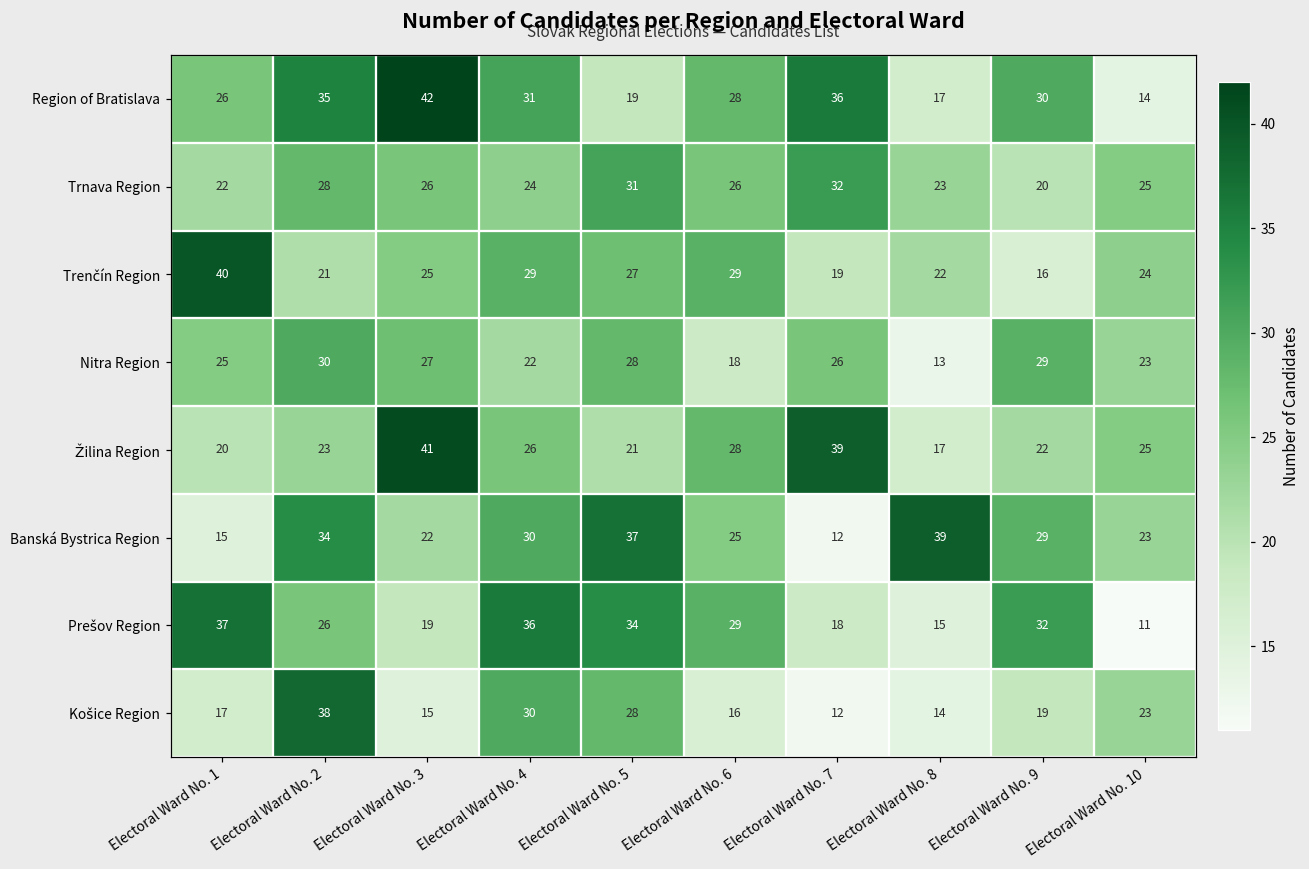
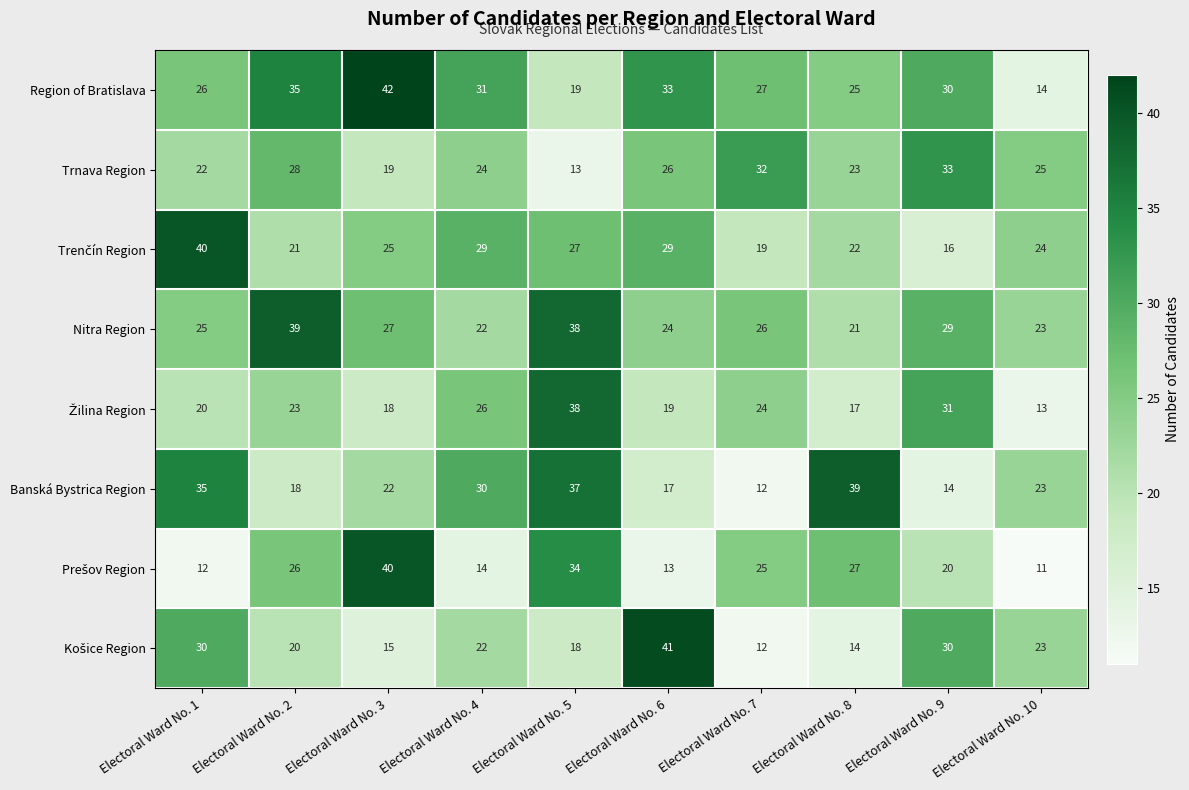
Region of Bratislava, Electoral Ward No. 6: 28 -> 33
Region of Bratislava, Electoral Ward No. 7: 36 -> 27
Region of Bratislava, Electoral Ward No. 8: 17 -> 25
Trnava Region, Electoral Ward No. 3: 26 -> 19
Trnava Region, Electoral Ward No. 5: 31 -> 13
Trnava Region, Electoral Ward No. 9: 20 -> 33
Nitra Region, Electoral Ward No. 2: 30 -> 39
Nitra Region, Electoral Ward No. 5: 28 -> 38
Nitra Region, Electoral Ward No. 6: 18 -> 24
Nitra Region, Electoral Ward No. 8: 13 -> 21
Žilina Region, Electoral Ward No. 3: 41 -> 18
Žilina Region, Electoral Ward No. 5: 21 -> 38
Žilina Region, Electoral Ward No. 6: 28 -> 19
Žilina Region, Electoral Ward No. 7: 39 -> 24
Žilina Region, Electoral Ward No. 9: 22 -> 31
Žilina Region, Electoral Ward No. 10: 25 -> 13
Banská Bystrica Region, Electoral Ward No. 1: 15 -> 35
Banská Bystrica Region, Electoral Ward No. 2: 34 -> 18
Banská Bystrica Region, Electoral Ward No. 6: 25 -> 17
Banská Bystrica Region, Electoral Ward No. 9: 29 -> 14
Prešov Region, Electoral Ward No. 1: 37 -> 12
Prešov Region, Electoral Ward No. 3: 19 -> 40
Prešov Region, Electoral Ward No. 4: 36 -> 14
Prešov Region, Electoral Ward No. 6: 29 -> 13
Prešov Region, Electoral Ward No. 7: 18 -> 25
Prešov Region, Electoral Ward No. 8: 15 -> 27
Prešov Region, Electoral Ward No. 9: 32 -> 20
Košice Region, Electoral Ward No. 1: 17 -> 30
Košice Region, Electoral Ward No. 2: 38 -> 20
Košice Region, Electoral Ward No. 4: 30 -> 22
Košice Region, Electoral Ward No. 5: 28 -> 18
Košice Region, Electoral Ward No. 6: 16 -> 41
Košice Region, Electoral Ward No. 9: 19 -> 30
